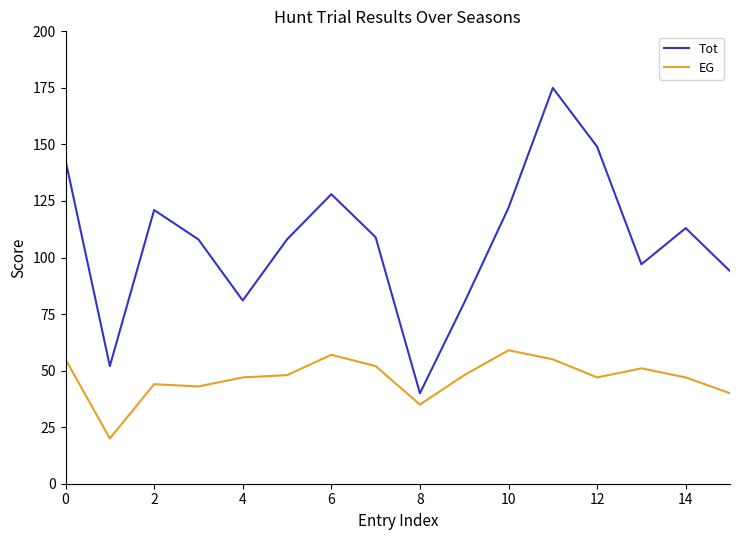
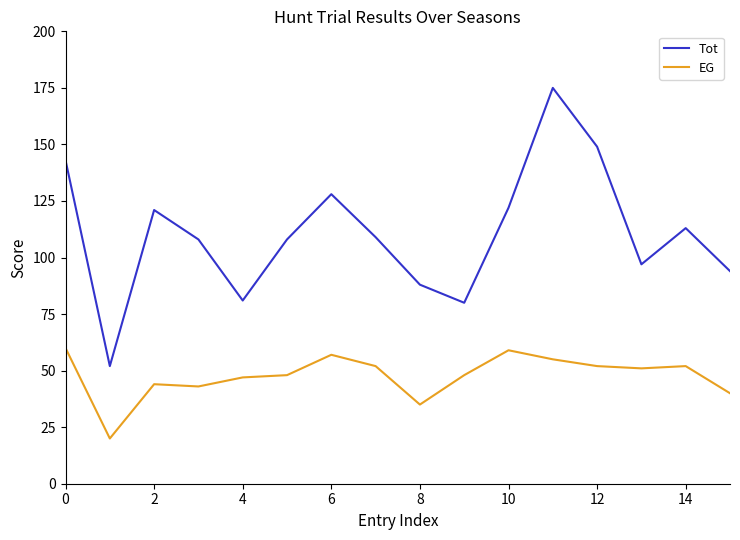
EG, 0: 55 -> 60
Tot, 8: 40 -> 88
EG, 12: 47 -> 52
EG, 14: 47 -> 52
